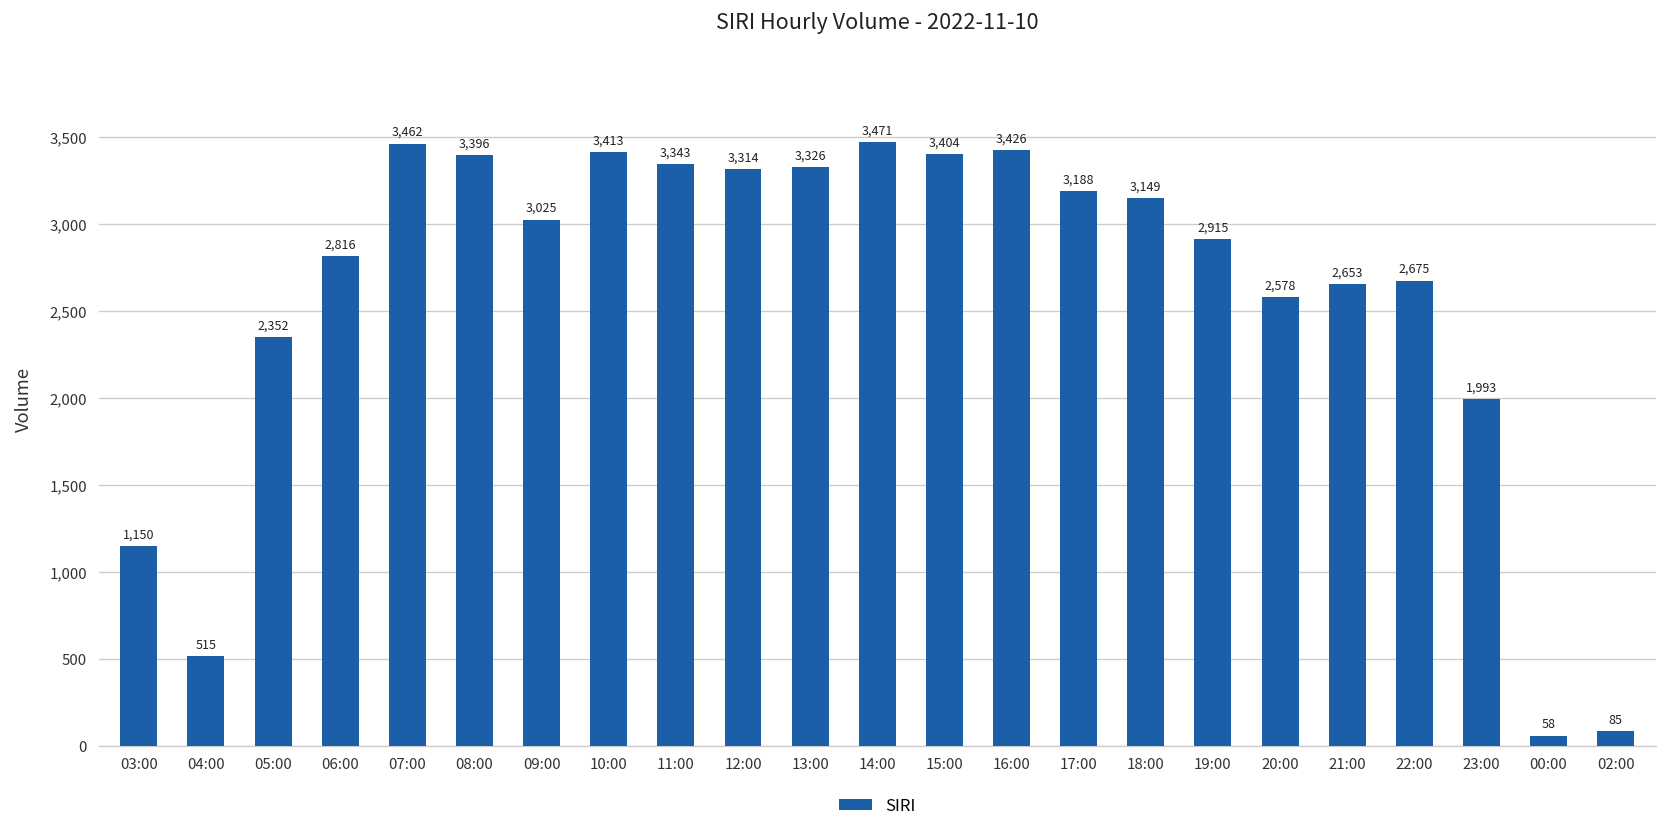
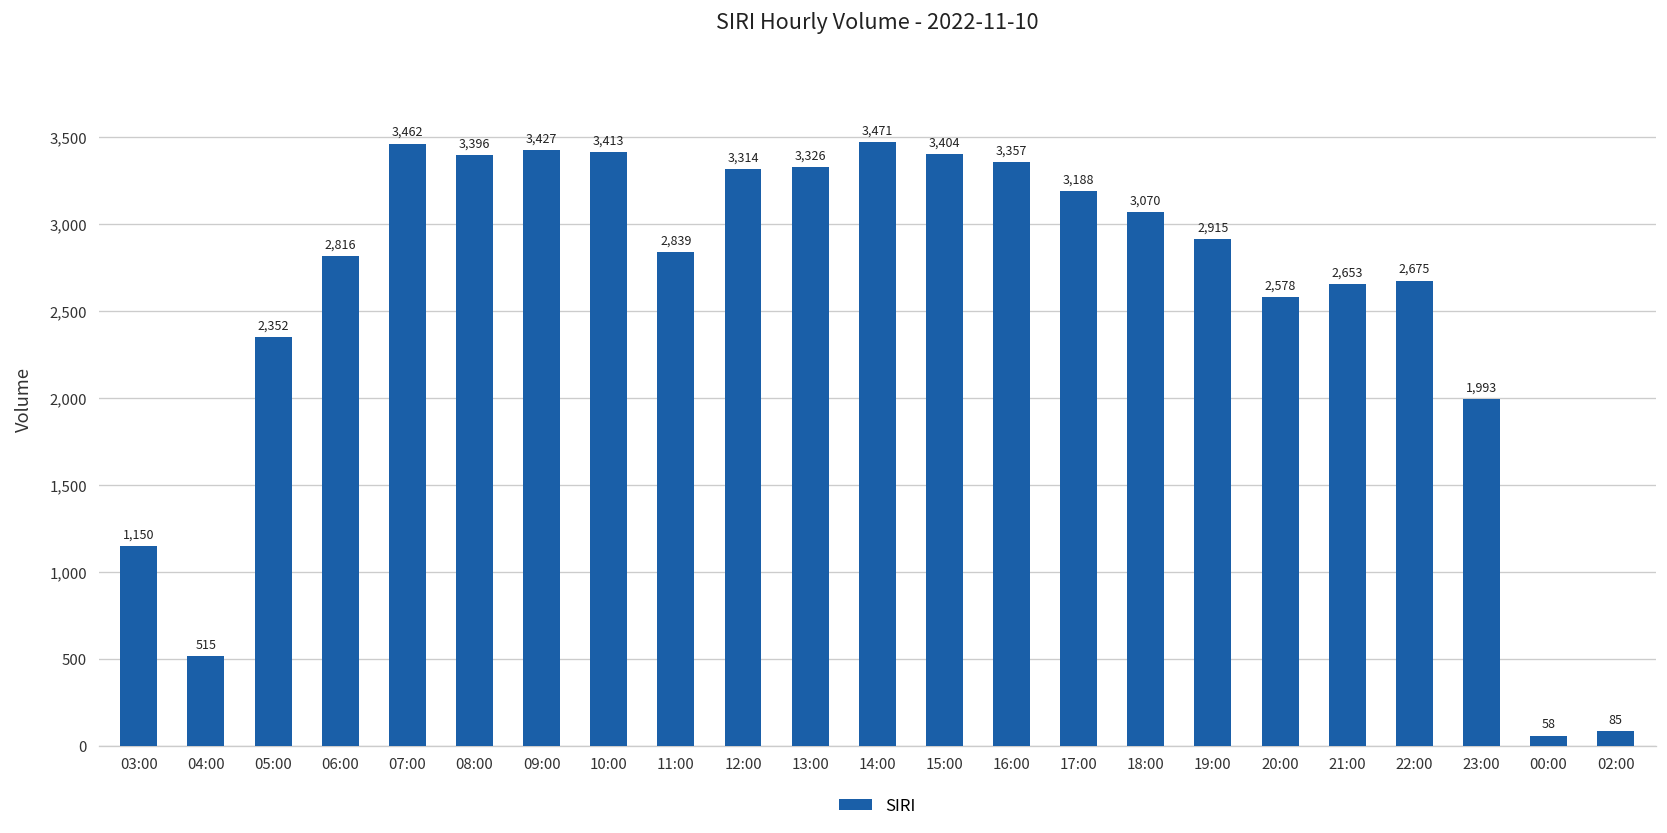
09:00: 3,025 -> 3,427
11:00: 3,343 -> 2,839
16:00: 3,426 -> 3,357
18:00: 3,149 -> 3,070
